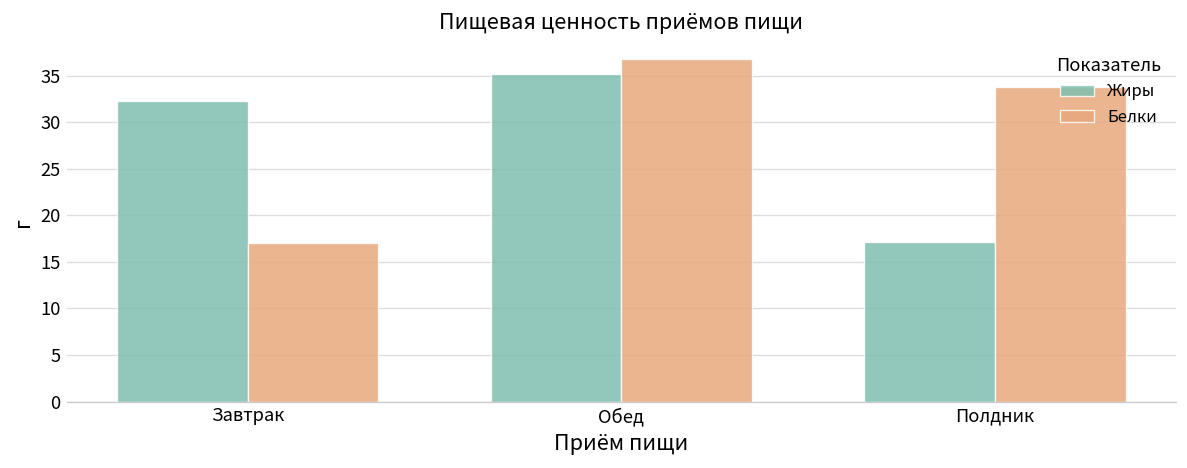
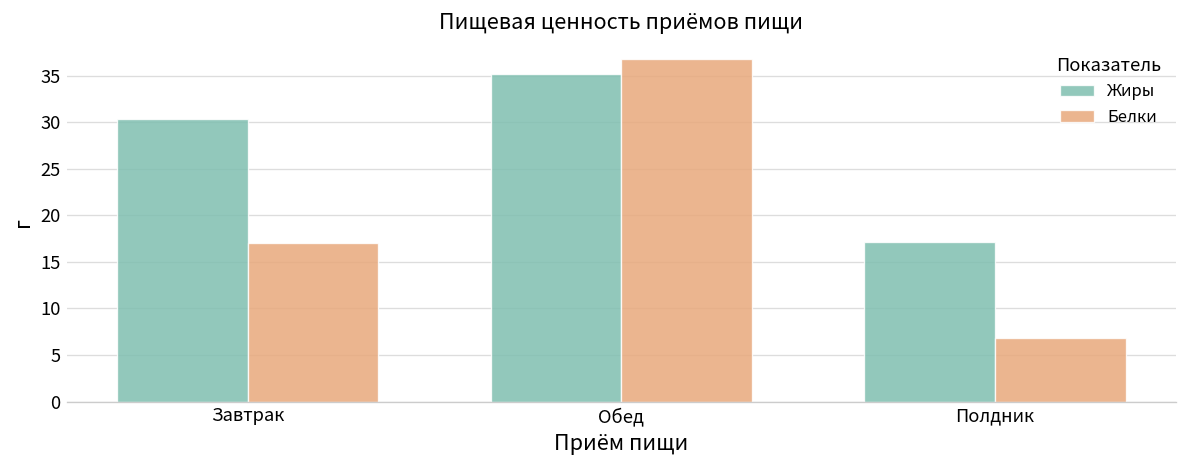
Жиры, Завтрак: 32 -> 30
Белки, Полдник: 34 -> 7
